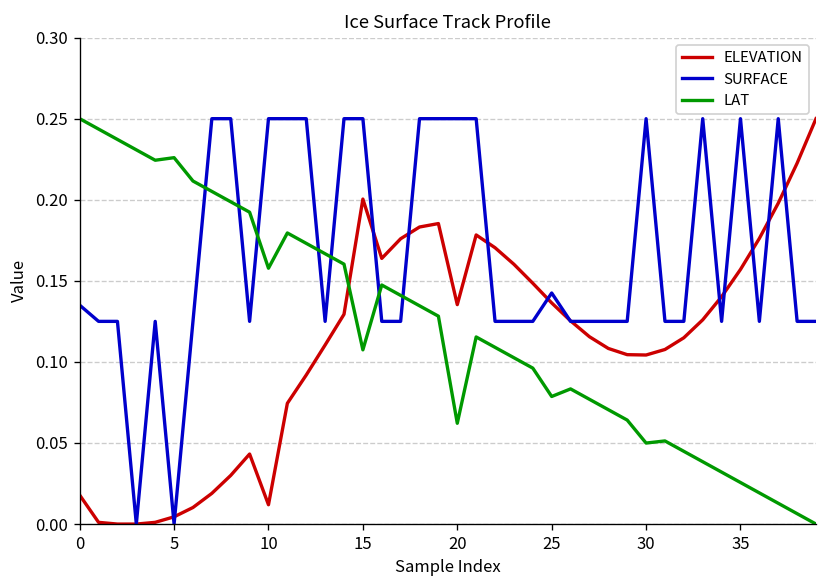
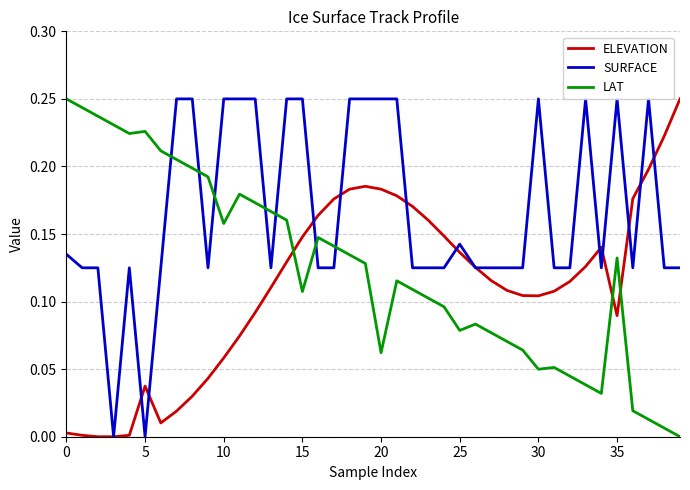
ELEVATION, 0: 0.018 -> 0.003
ELEVATION, 5: 0.004 -> 0.037
ELEVATION, 10: 0.012 -> 0.058
ELEVATION, 15: 0.200 -> 0.148
ELEVATION, 20: 0.135 -> 0.183
ELEVATION, 35: 0.157 -> 0.090
LAT, 35: 0.026 -> 0.132
